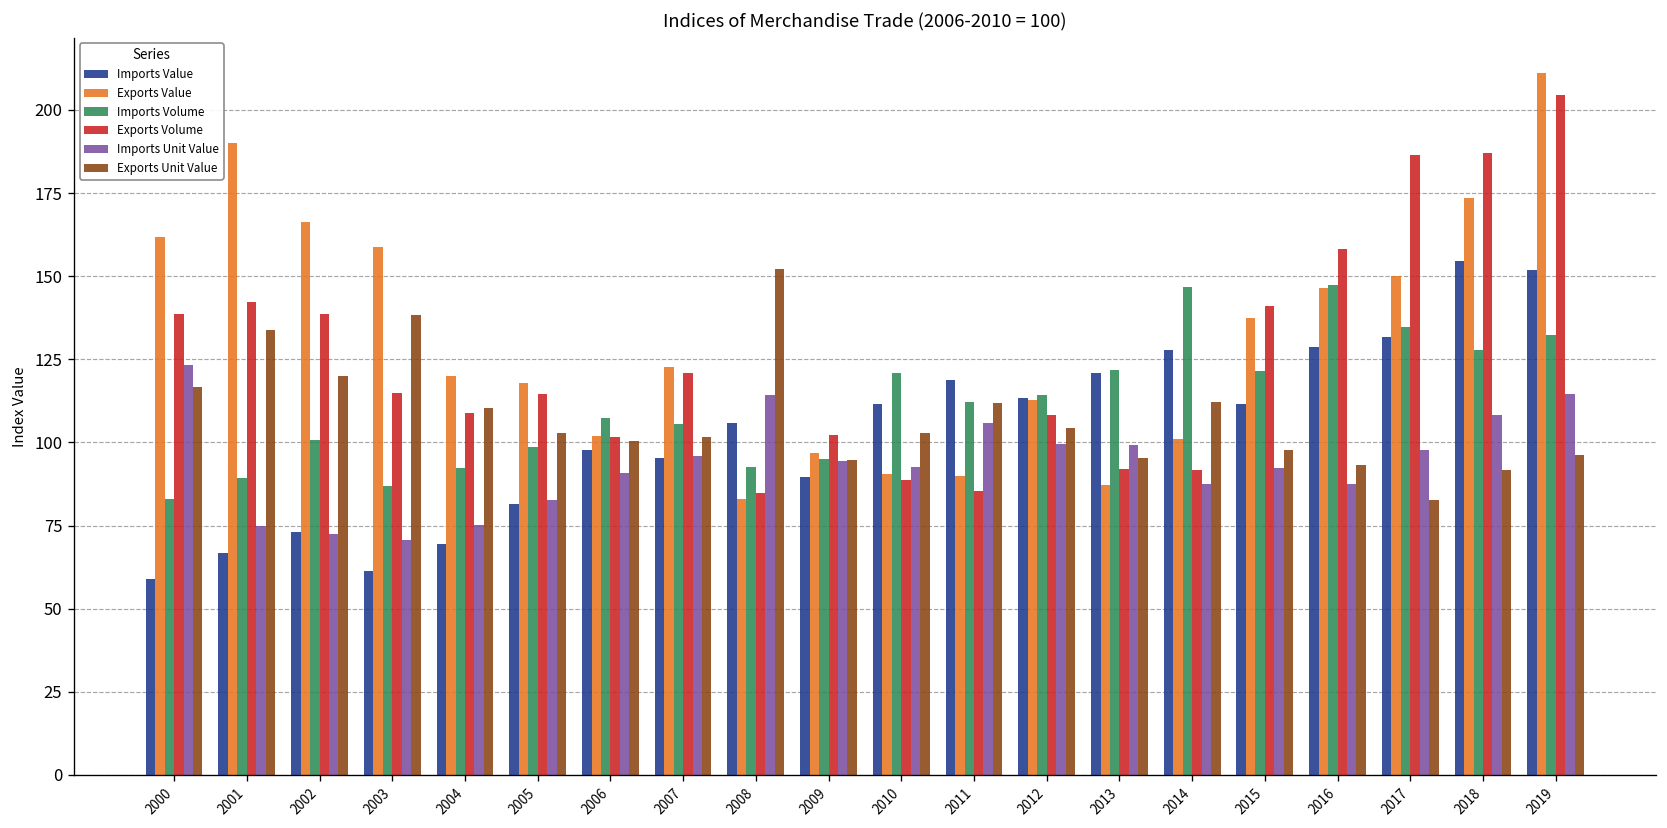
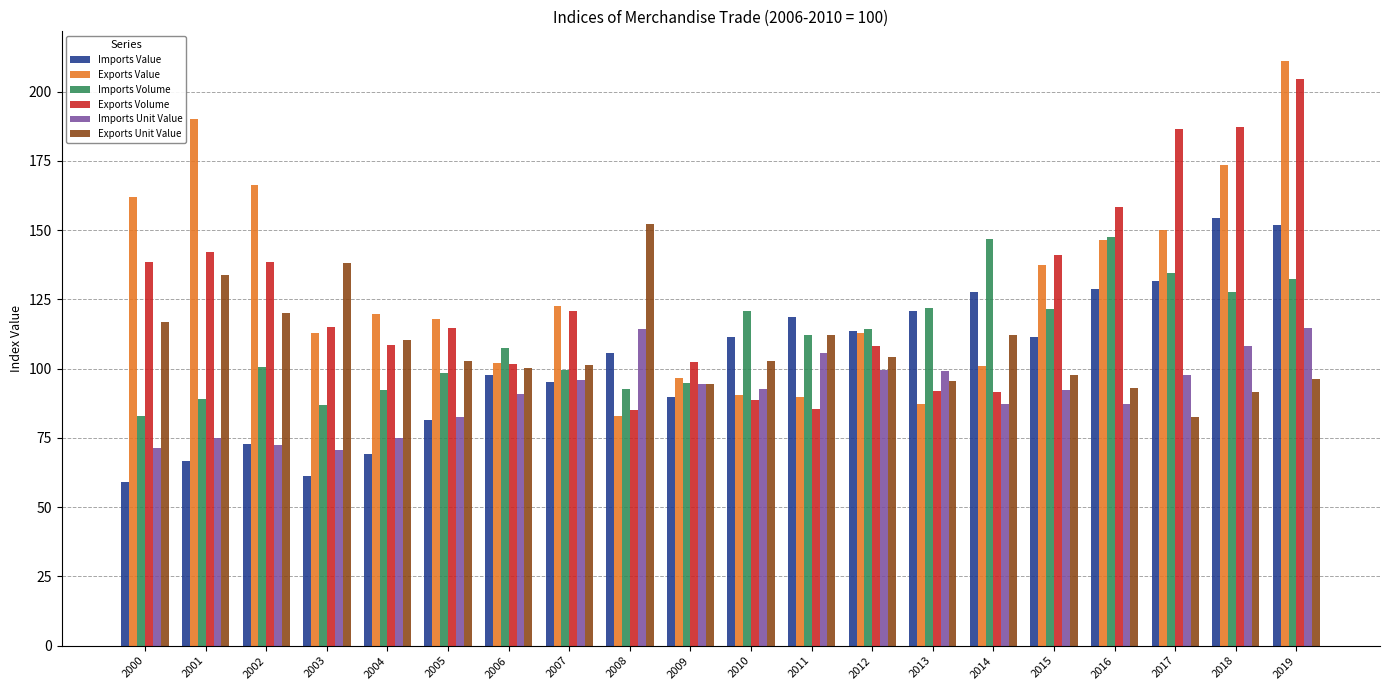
Imports Unit Value, 2000: 123 -> 71
Exports Value, 2003: 159 -> 113
Imports Volume, 2007: 106 -> 99
